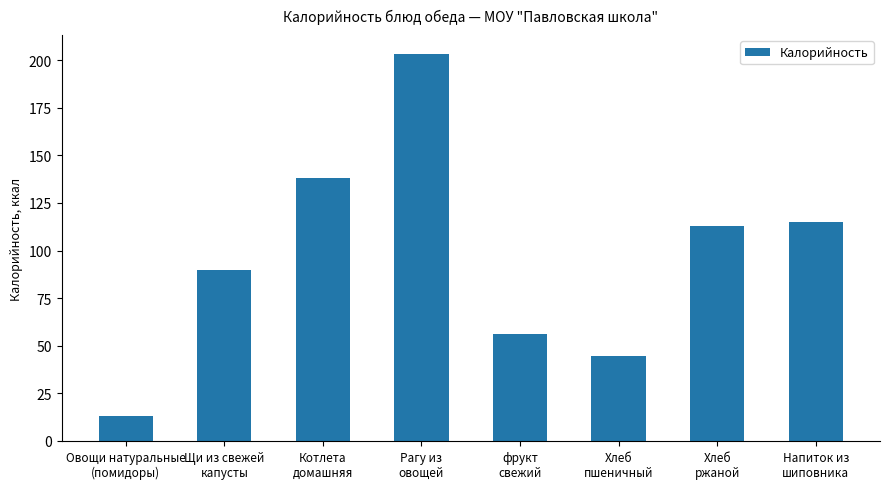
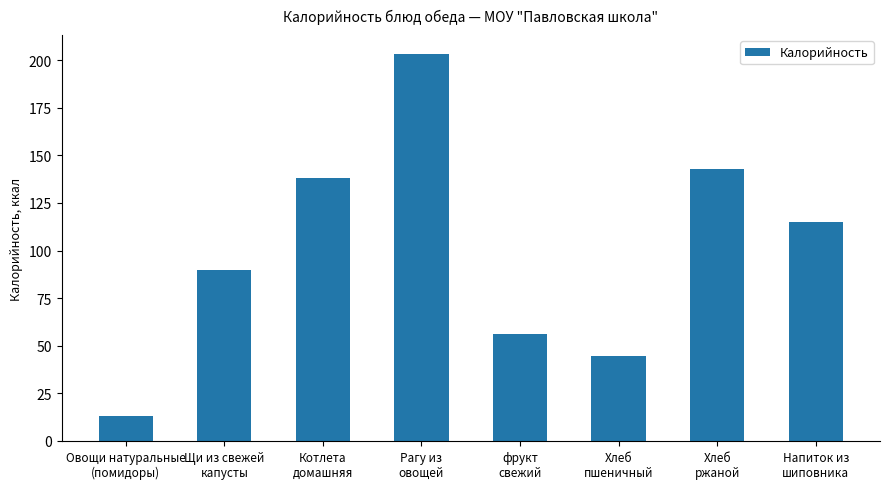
Хлеб ржаной: 113 -> 143
